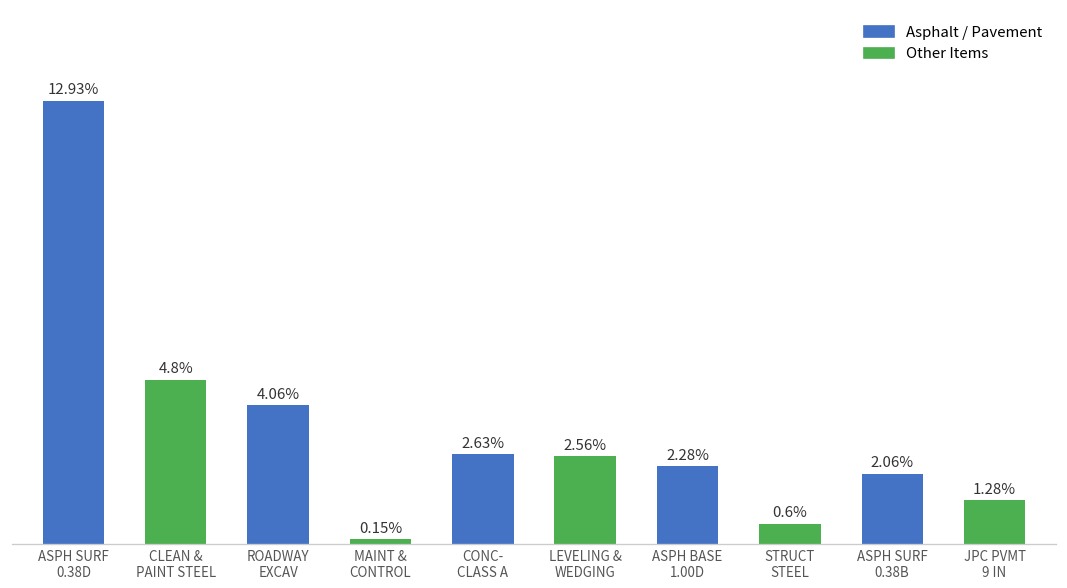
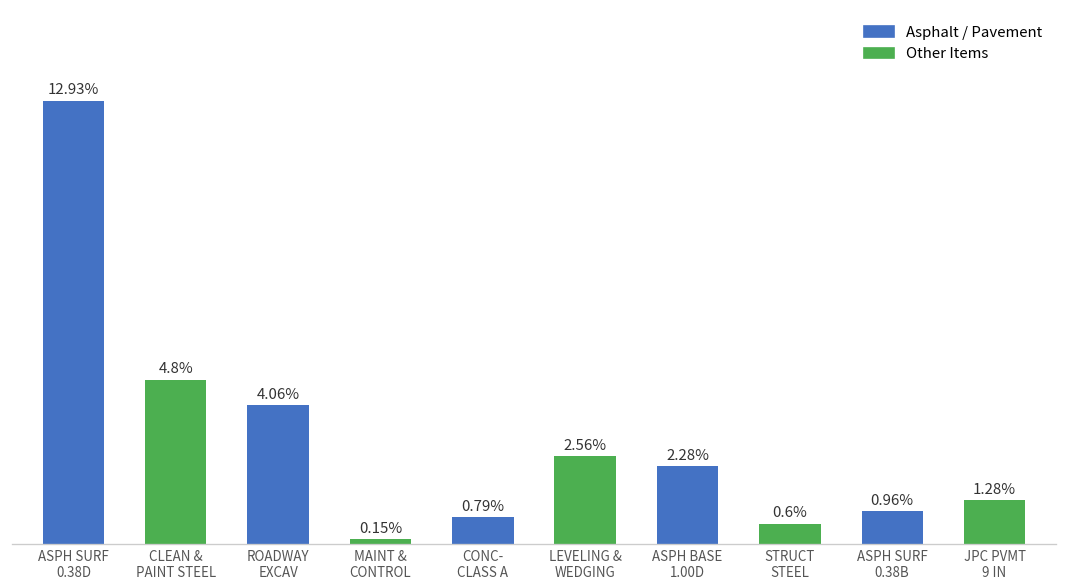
CONC- CLASS A: 2.63% -> 0.79%
ASPH SURF 0.38B: 2.06% -> 0.96%
